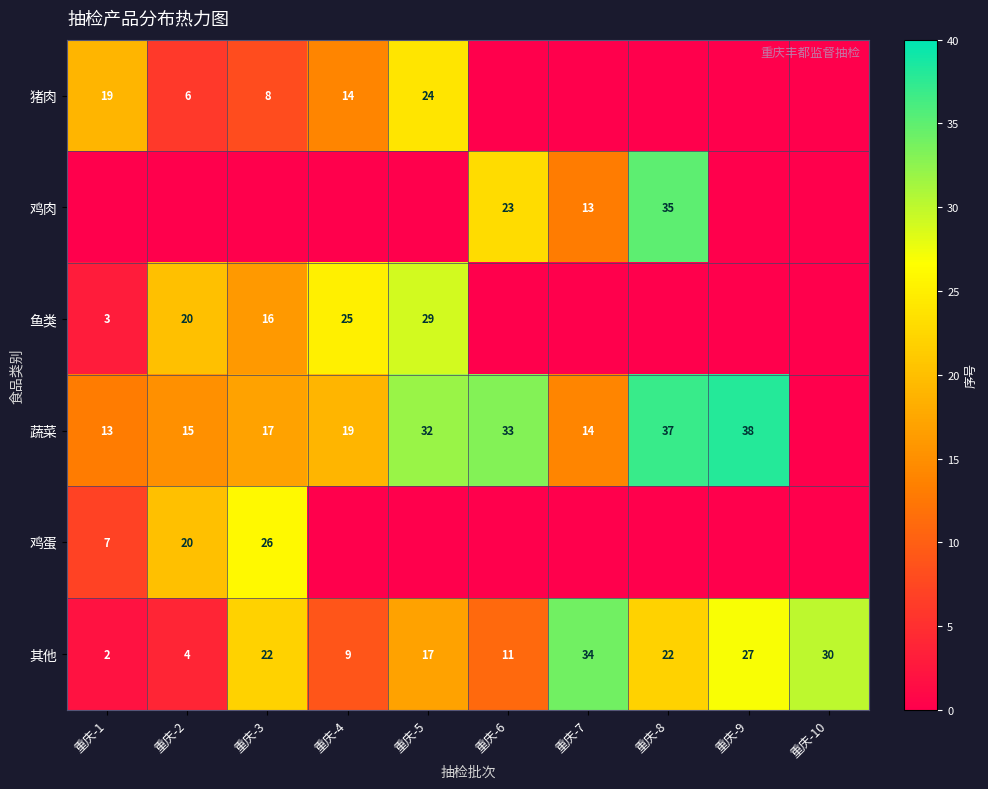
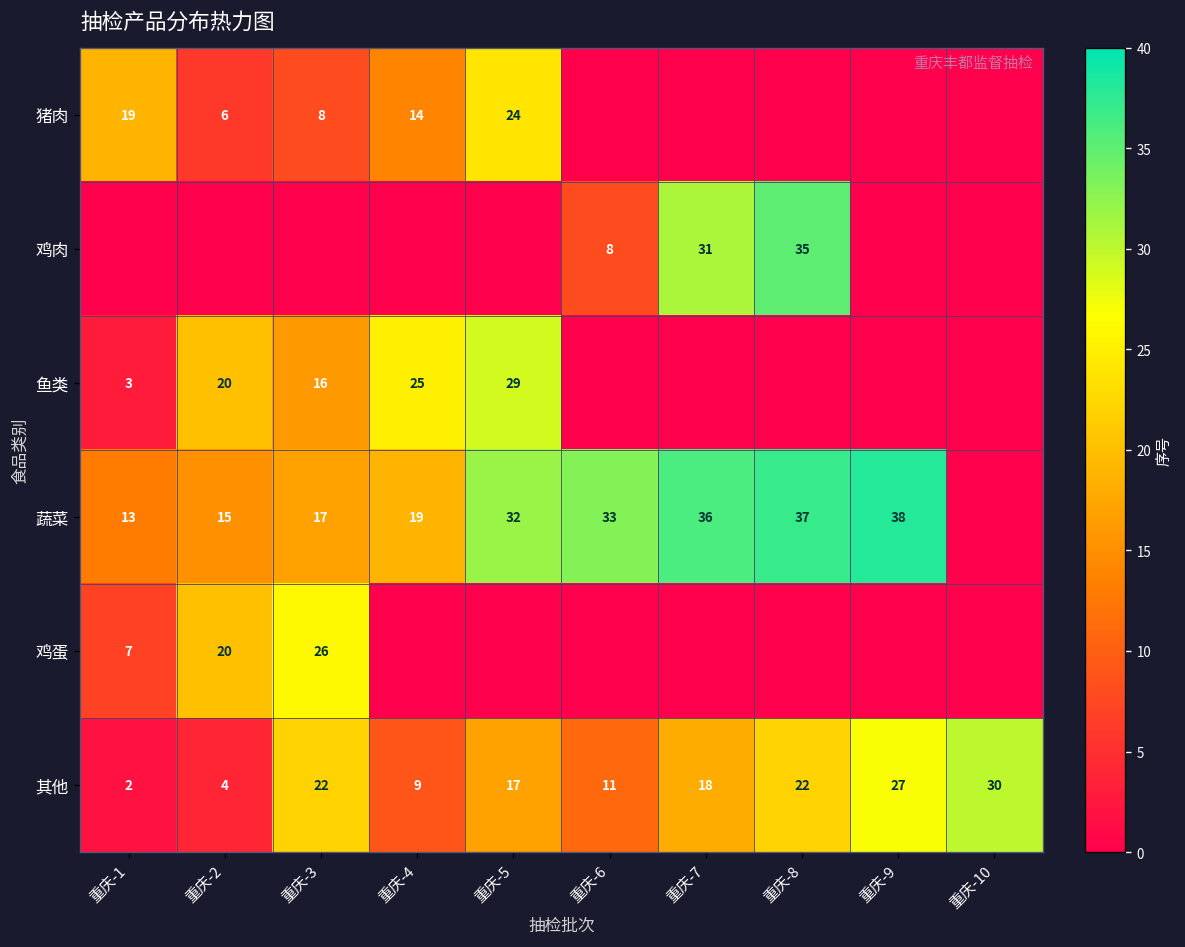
鸡肉, 重庆-6: 23 -> 8
鸡肉, 重庆-7: 13 -> 31
蔬菜, 重庆-7: 14 -> 36
其他, 重庆-7: 34 -> 18
